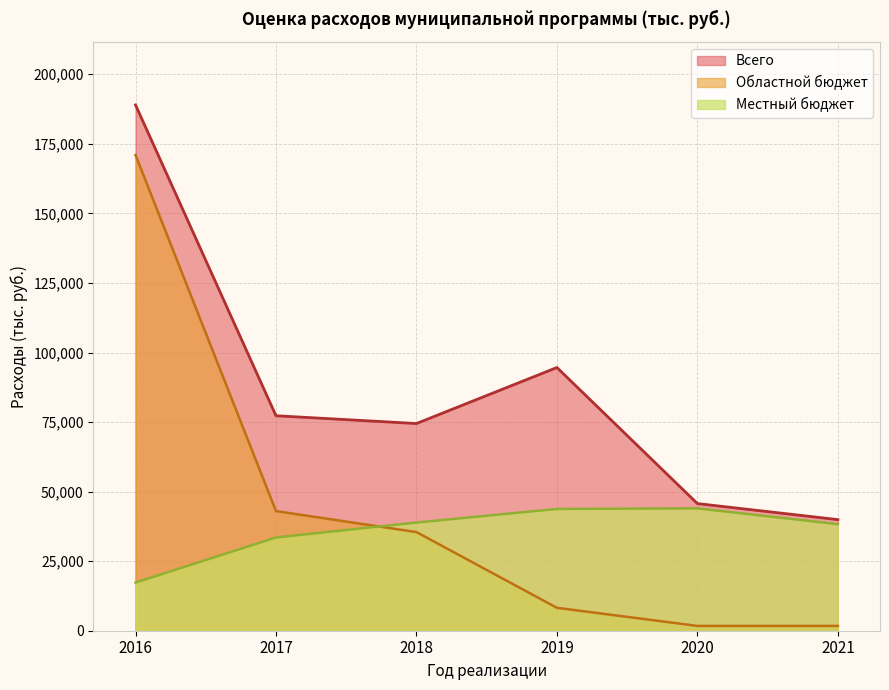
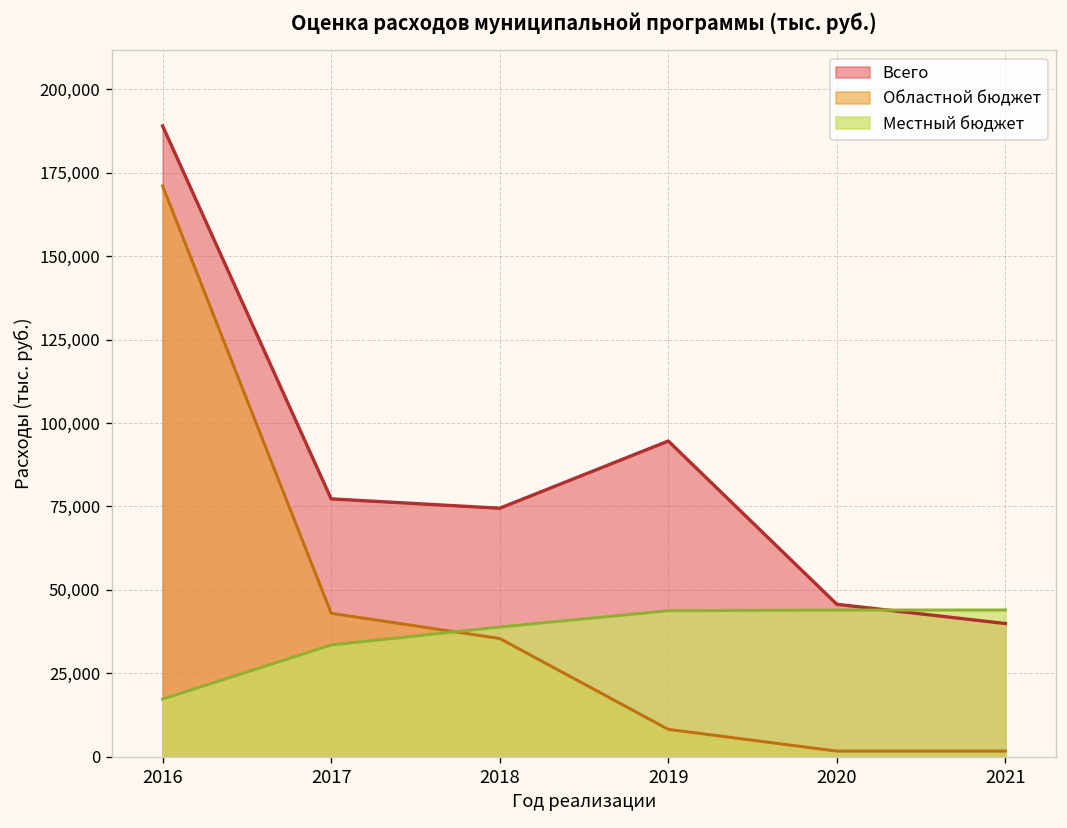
Местный бюджет, 2021: 38,000 -> 44,000
